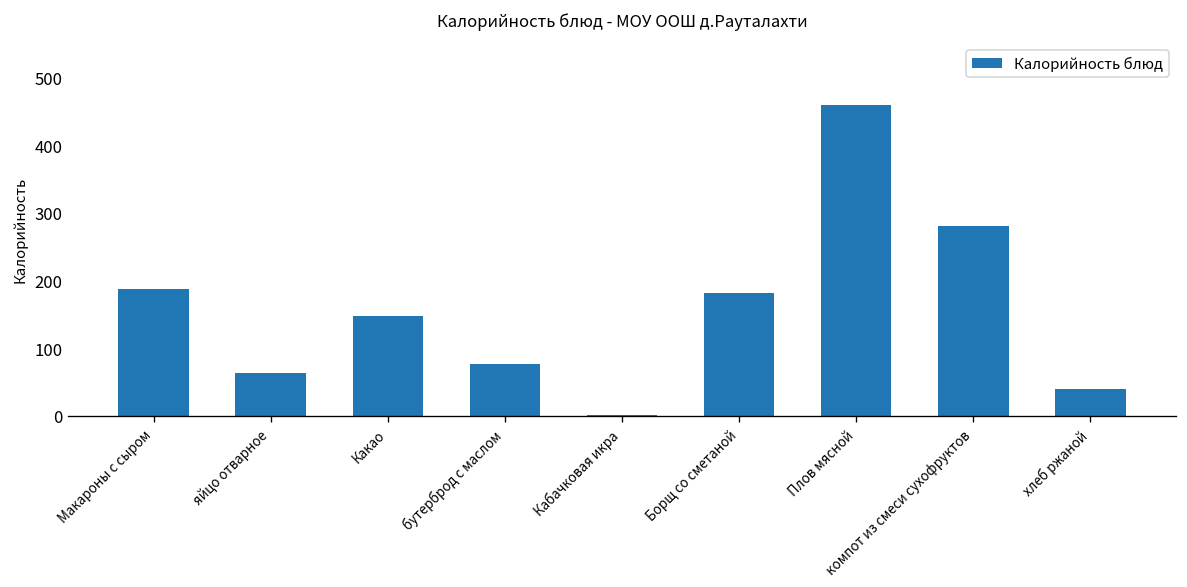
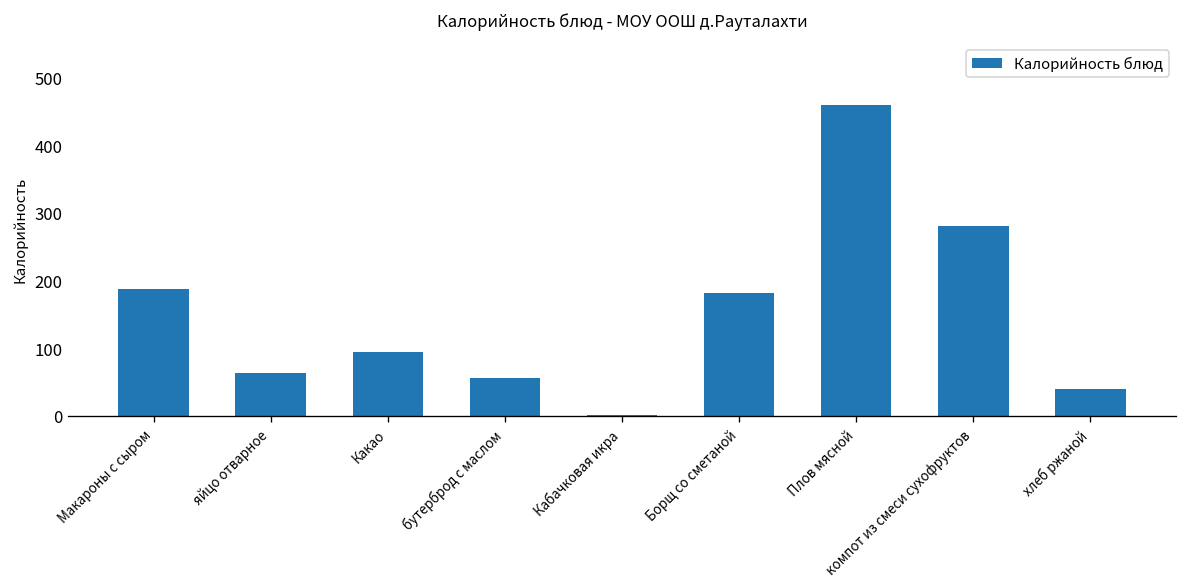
Какао: 150 -> 90
бутерброд с маслом: 80 -> 60
